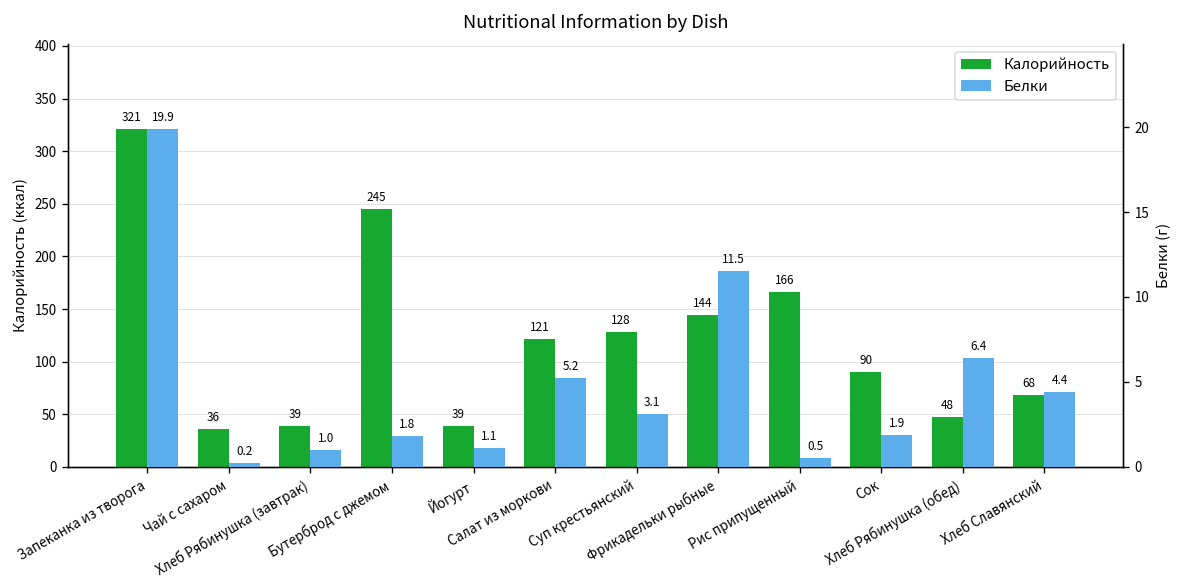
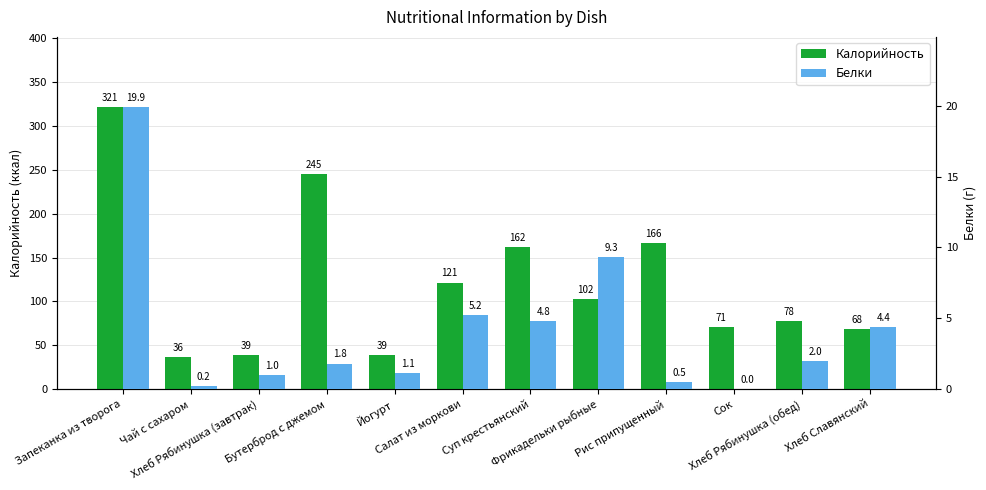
Калорийность, Суп крестьянский: 128 -> 162
Калорийность, Фрикадельки рыбные: 144 -> 102
Калорийность, Сок: 90 -> 71
Калорийность, Хлеб Рябинушка (обед): 48 -> 78
Белки, Суп крестьянский: 3.1 -> 4.8
Белки, Фрикадельки рыбные: 11.5 -> 9.3
Белки, Сок: 1.9 -> 0.0
Белки, Хлеб Рябинушка (обед): 6.4 -> 2.0
